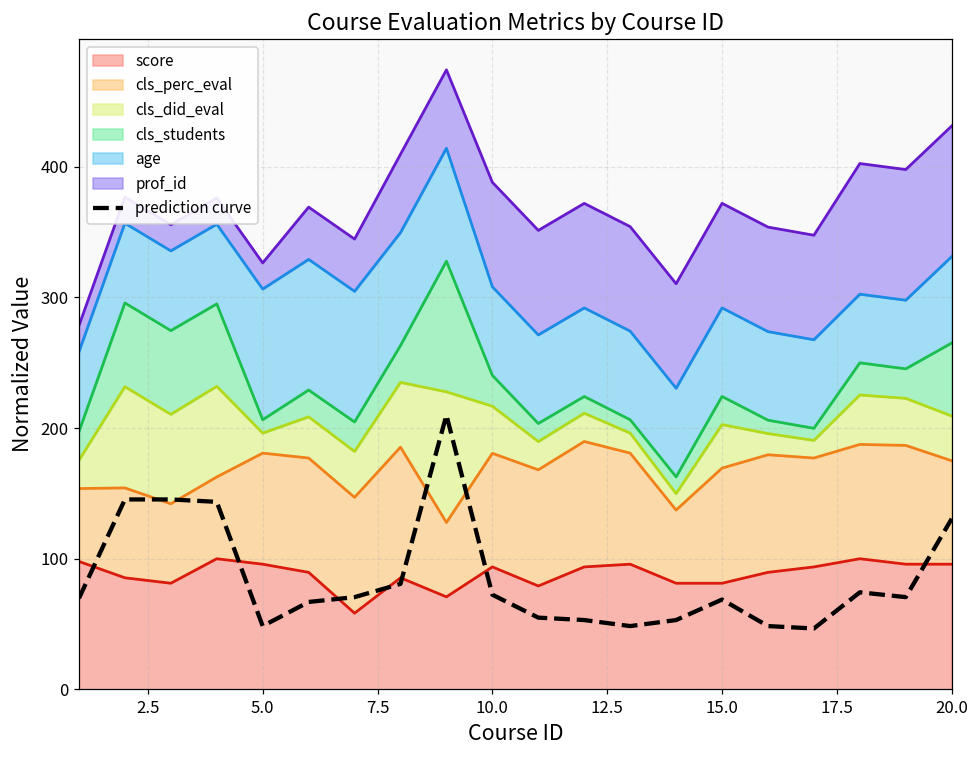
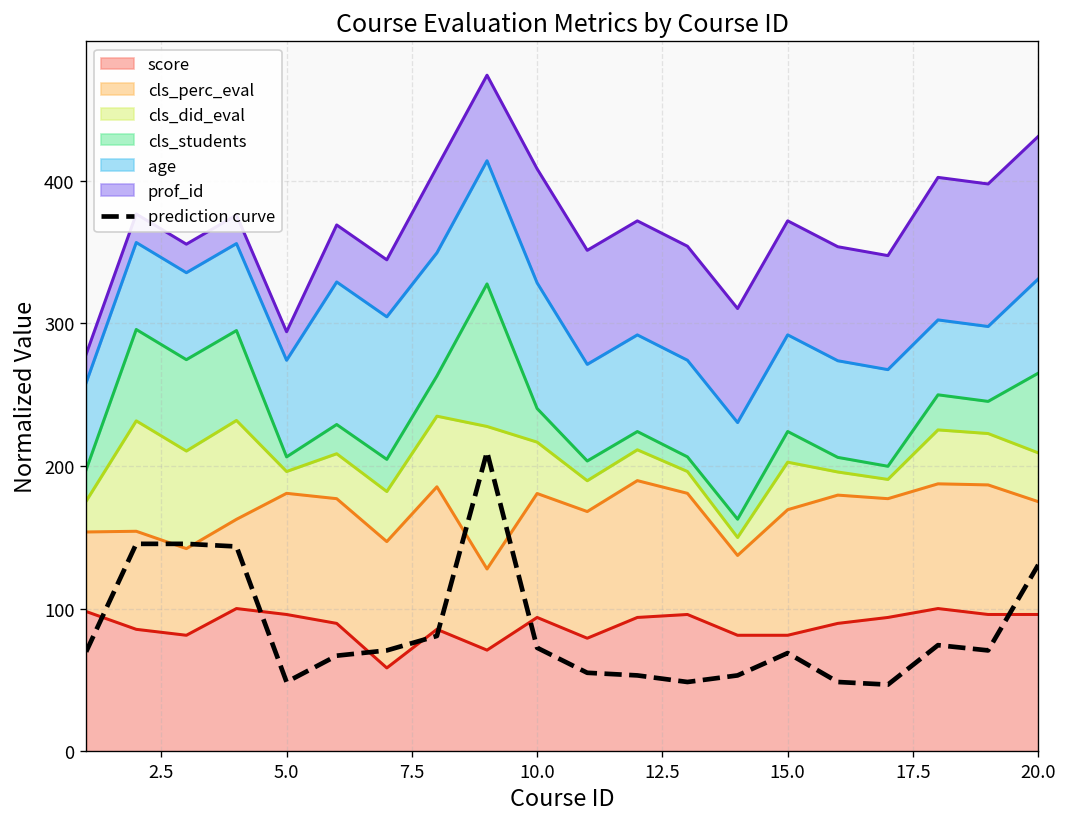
age, 5.0: 100 -> 68
age, 10.0: 68 -> 88
